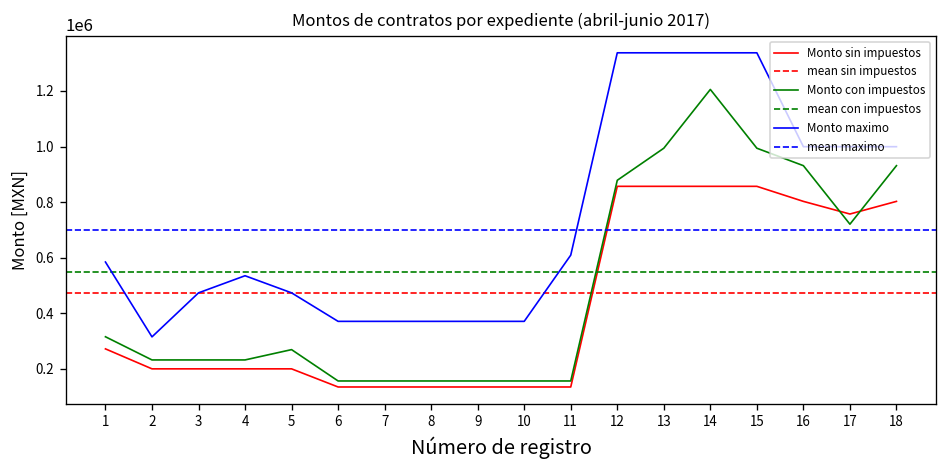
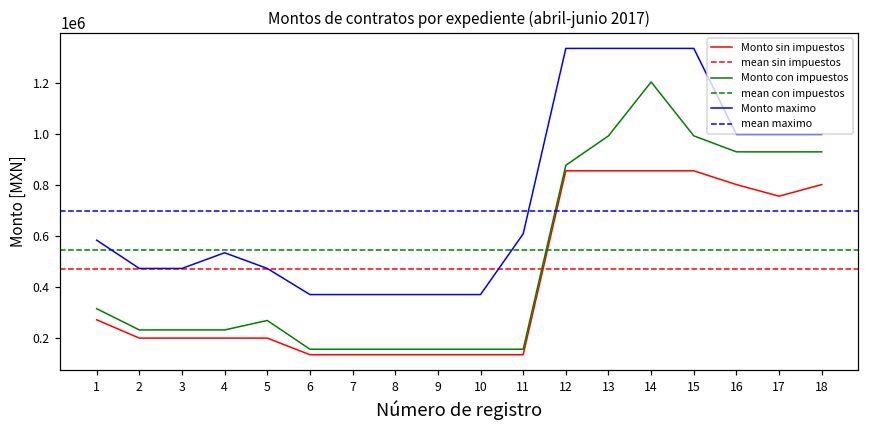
Monto maximo, 2: 320000 -> 470000
Monto con impuestos, 17: 720000 -> 930000
